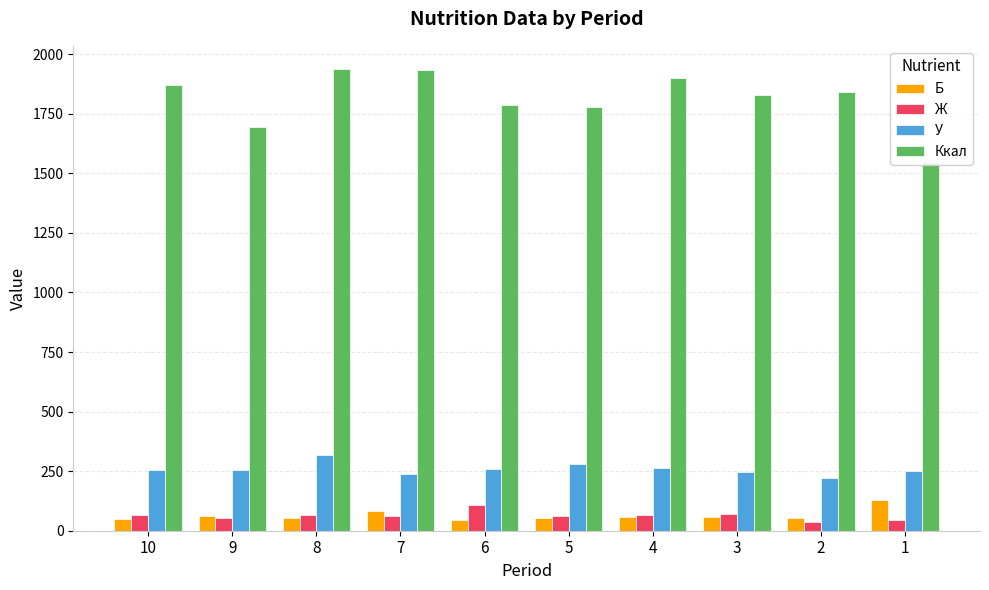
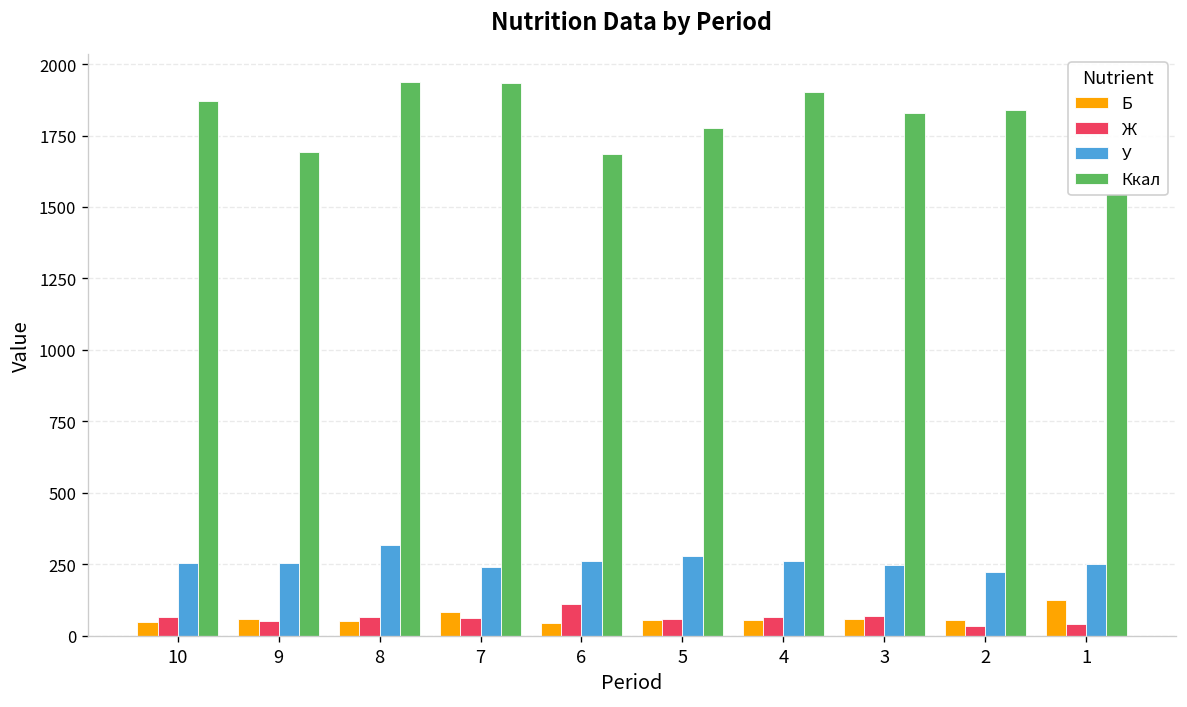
Ккал, 6: 1790 -> 1690
